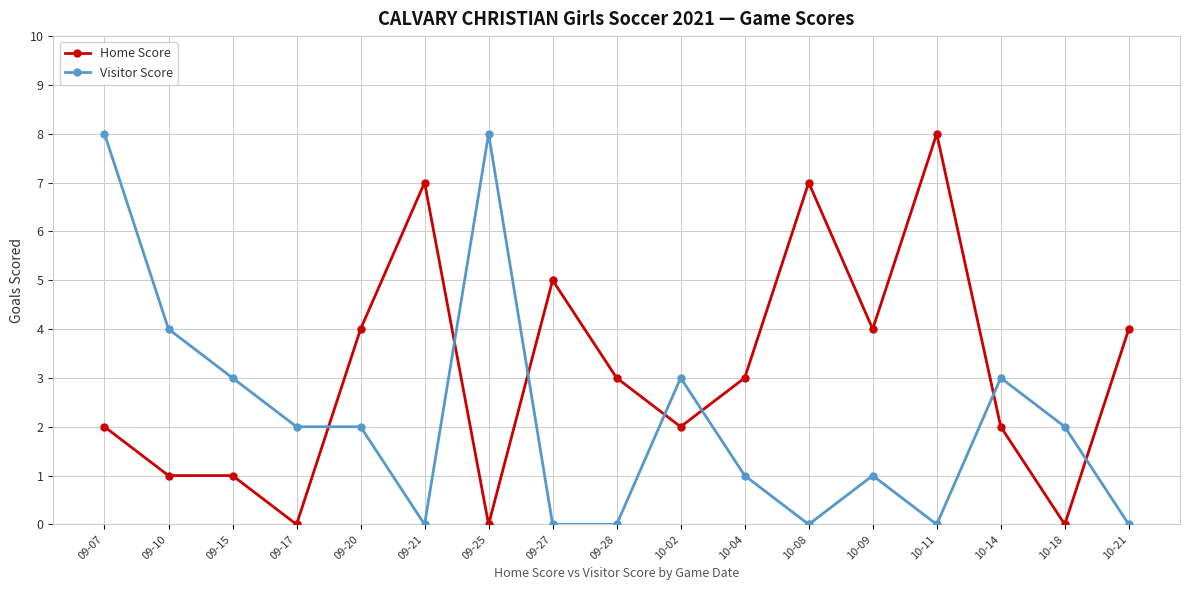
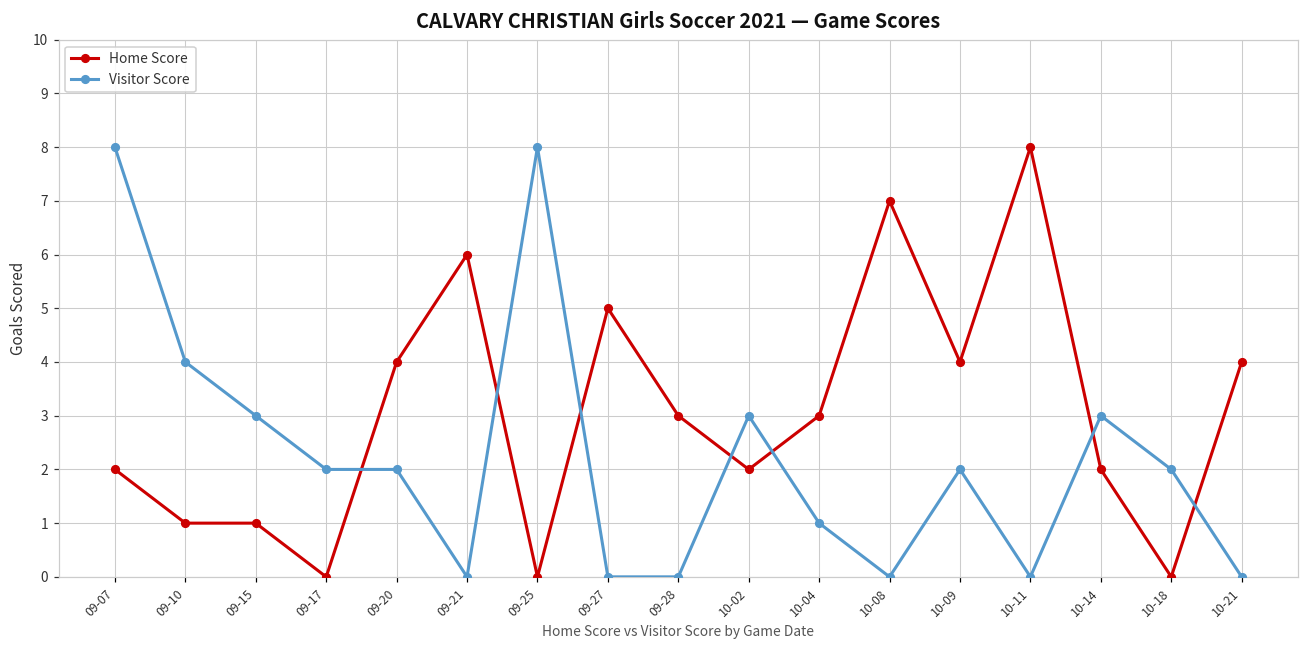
Home Score, 09-21: 7 -> 6
Visitor Score, 10-09: 1 -> 2
